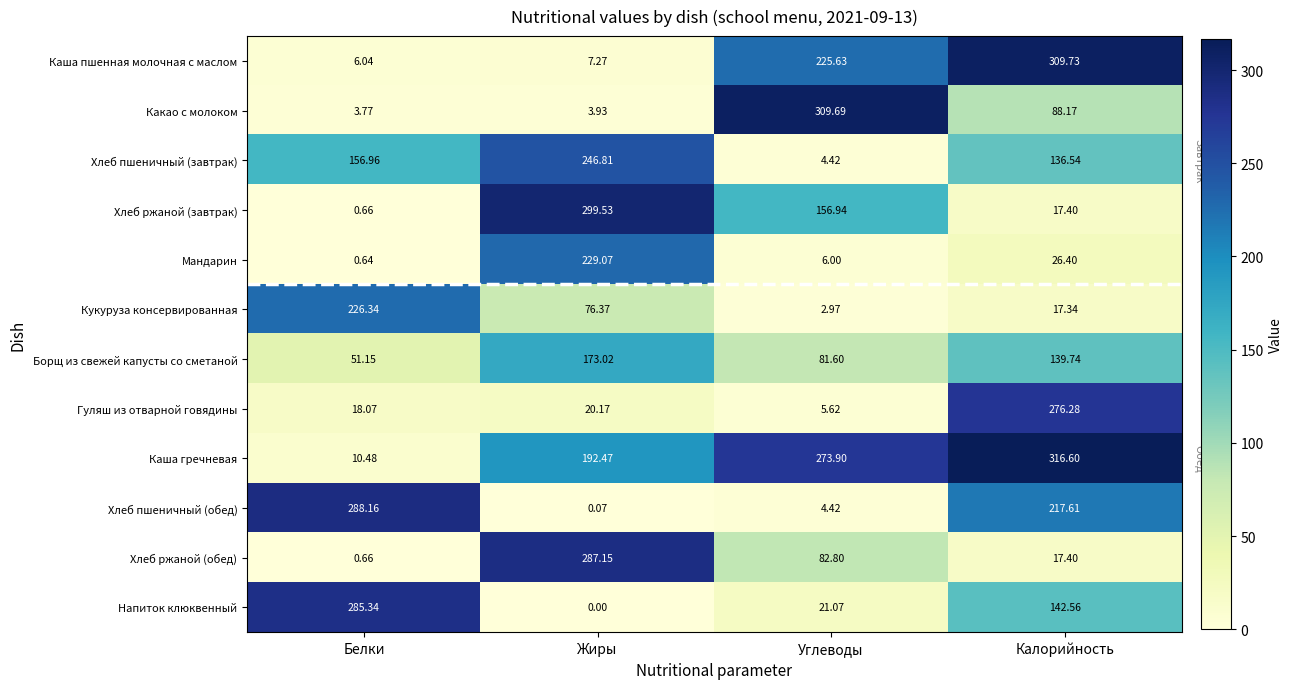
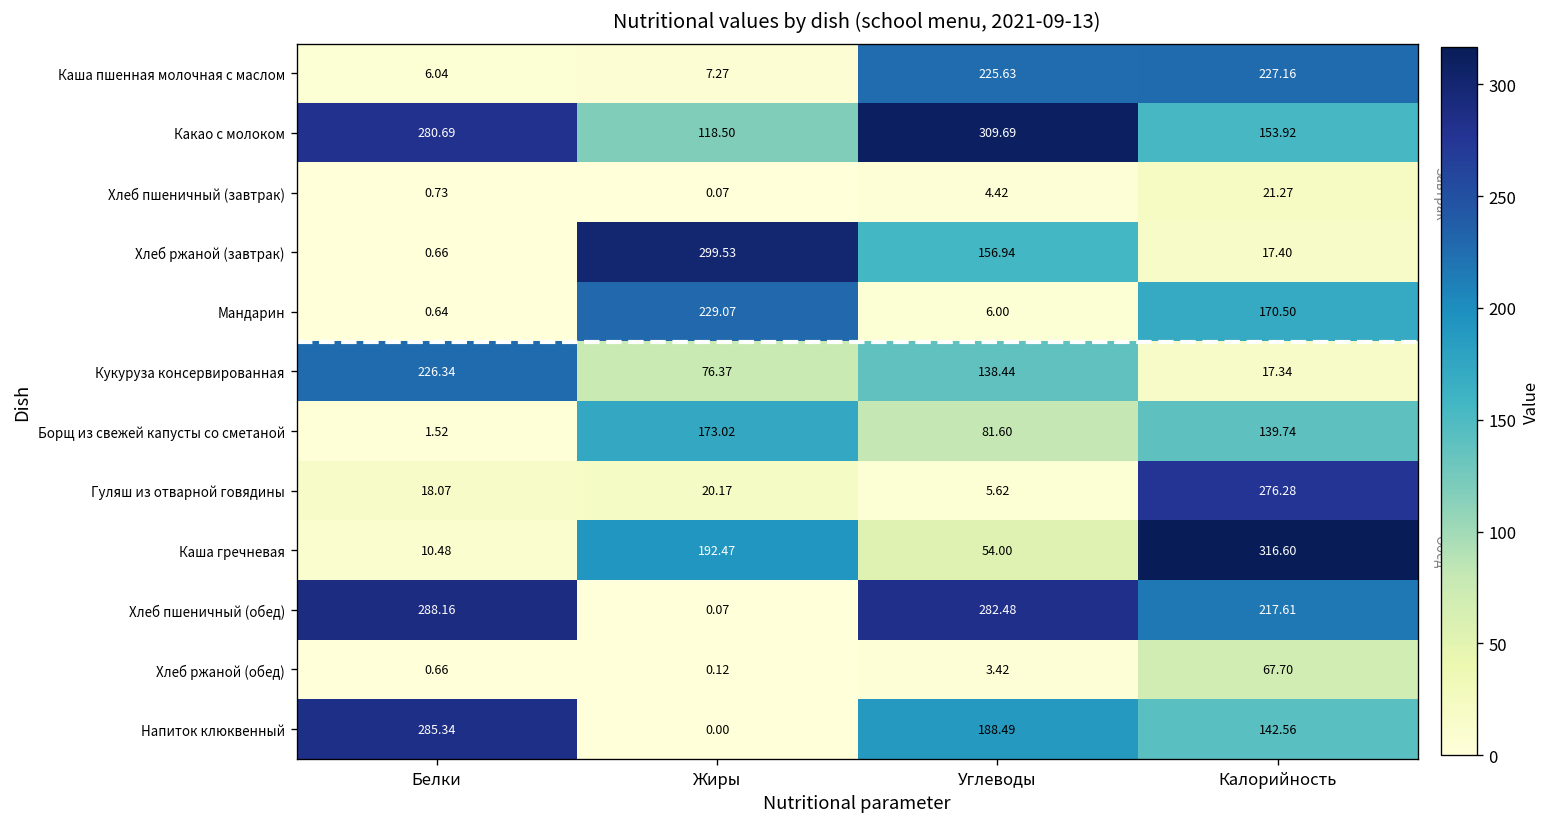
Каша пшенная молочная с маслом, Калорийность: 309.73 -> 227.16
Какао с молоком, Белки: 3.77 -> 280.69
Какао с молоком, Жиры: 3.93 -> 118.50
Какао с молоком, Калорийность: 88.17 -> 153.92
Хлеб пшеничный (завтрак), Белки: 156.96 -> 0.73
Хлеб пшеничный (завтрак), Жиры: 246.81 -> 0.07
Хлеб пшеничный (завтрак), Калорийность: 136.54 -> 21.27
Мандарин, Калорийность: 26.40 -> 170.50
Кукуруза консервированная, Углеводы: 2.97 -> 138.44
Борщ из свежей капусты со сметаной, Белки: 51.15 -> 1.52
Каша гречневая, Углеводы: 273.90 -> 54.00
Хлеб пшеничный (обед), Углеводы: 4.42 -> 282.48
Хлеб ржаной (обед), Жиры: 287.15 -> 0.12
Хлеб ржаной (обед), Углеводы: 82.80 -> 3.42
Хлеб ржаной (обед), Калорийность: 17.40 -> 67.70
Напиток клюквенный, Углеводы: 21.07 -> 188.49
